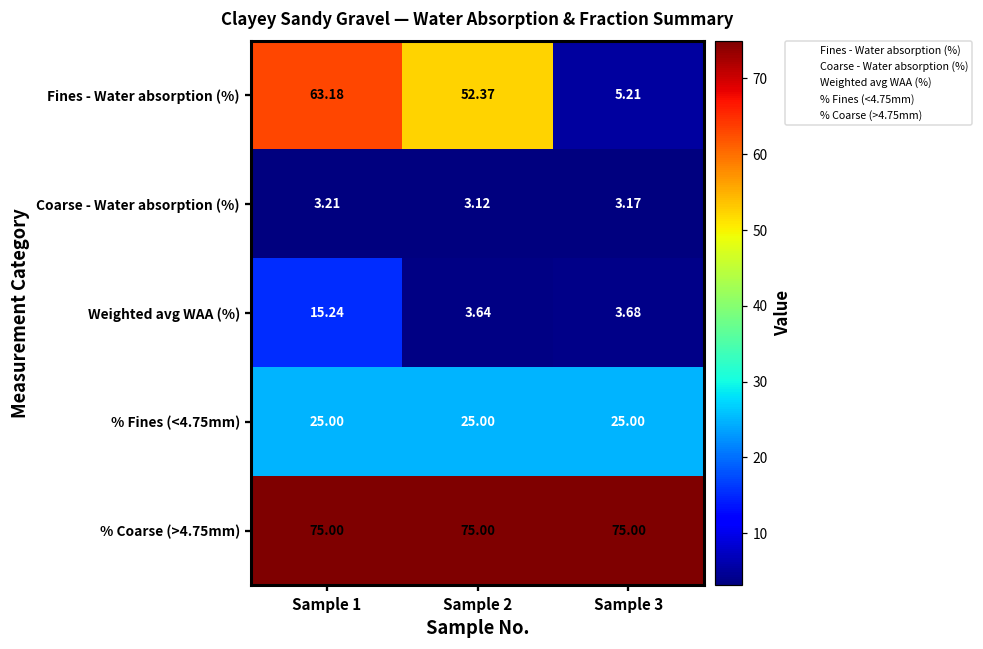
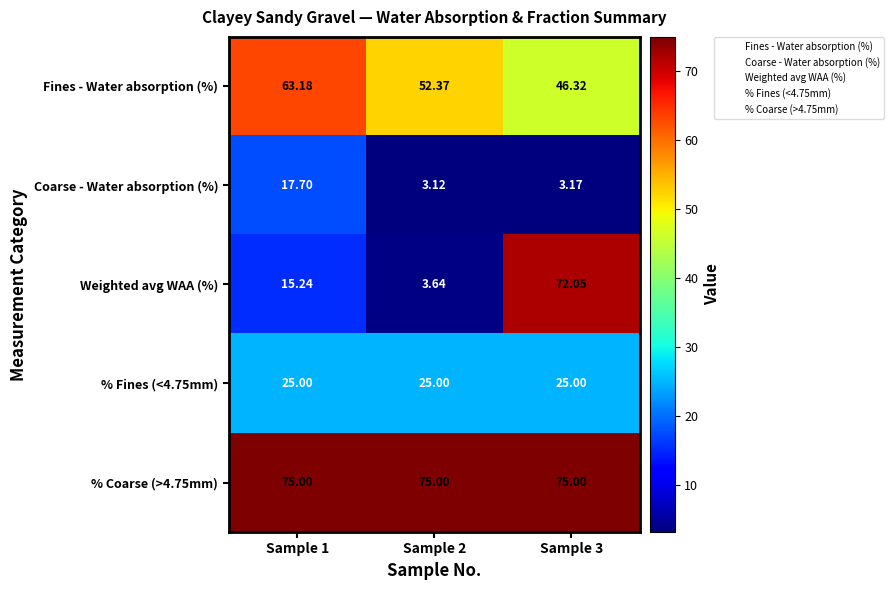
Fines - Water absorption (%), Sample 3: 5.21 -> 46.32
Coarse - Water absorption (%), Sample 1: 3.21 -> 17.70
Weighted avg WAA (%), Sample 3: 3.68 -> 72.05
